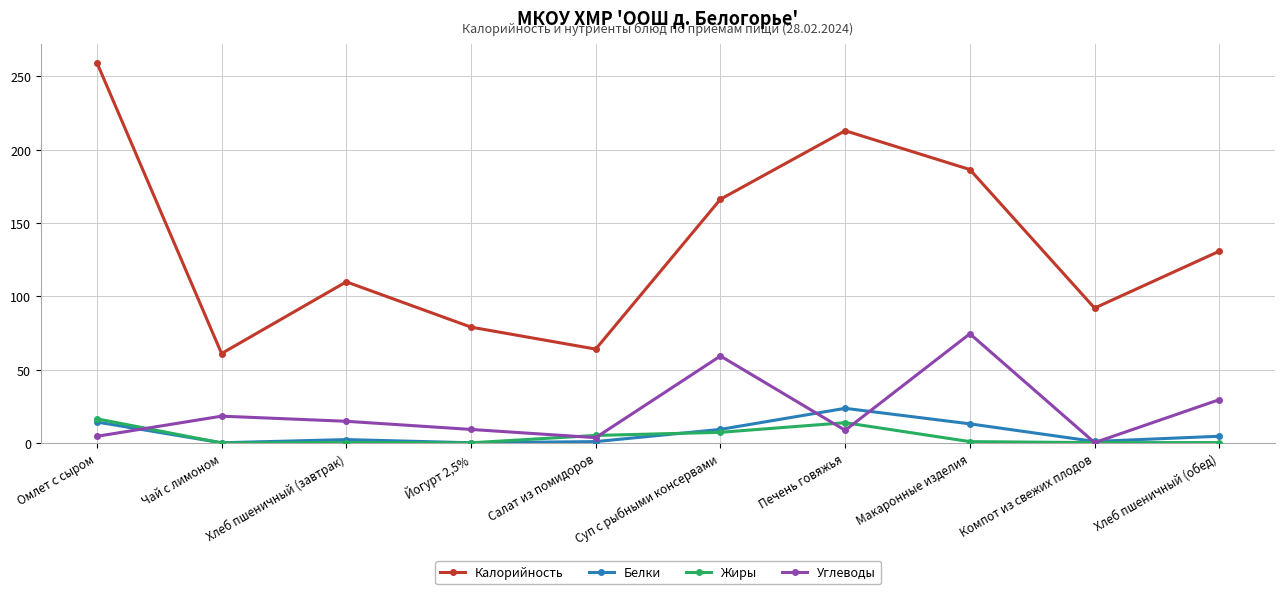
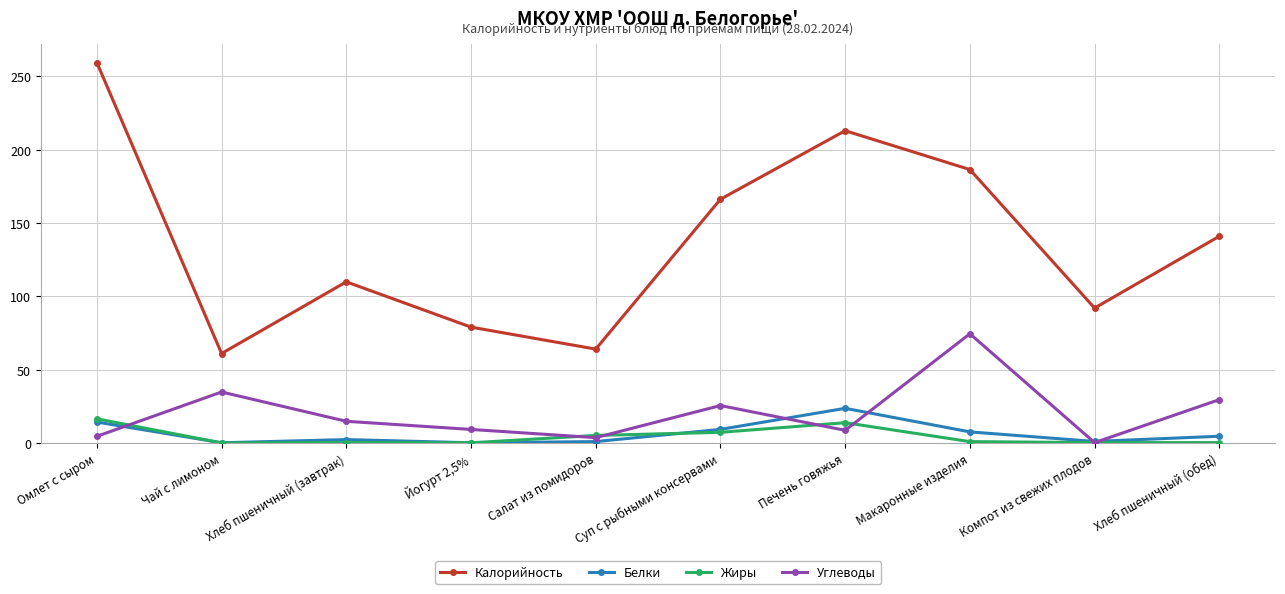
Углеводы, Чай с лимоном: 18 -> 35
Углеводы, Суп с рыбными консервами: 59 -> 25
Белки, Макаронные изделия: 13 -> 8
Калорийность, Хлеб пшеничный (обед): 131 -> 141
